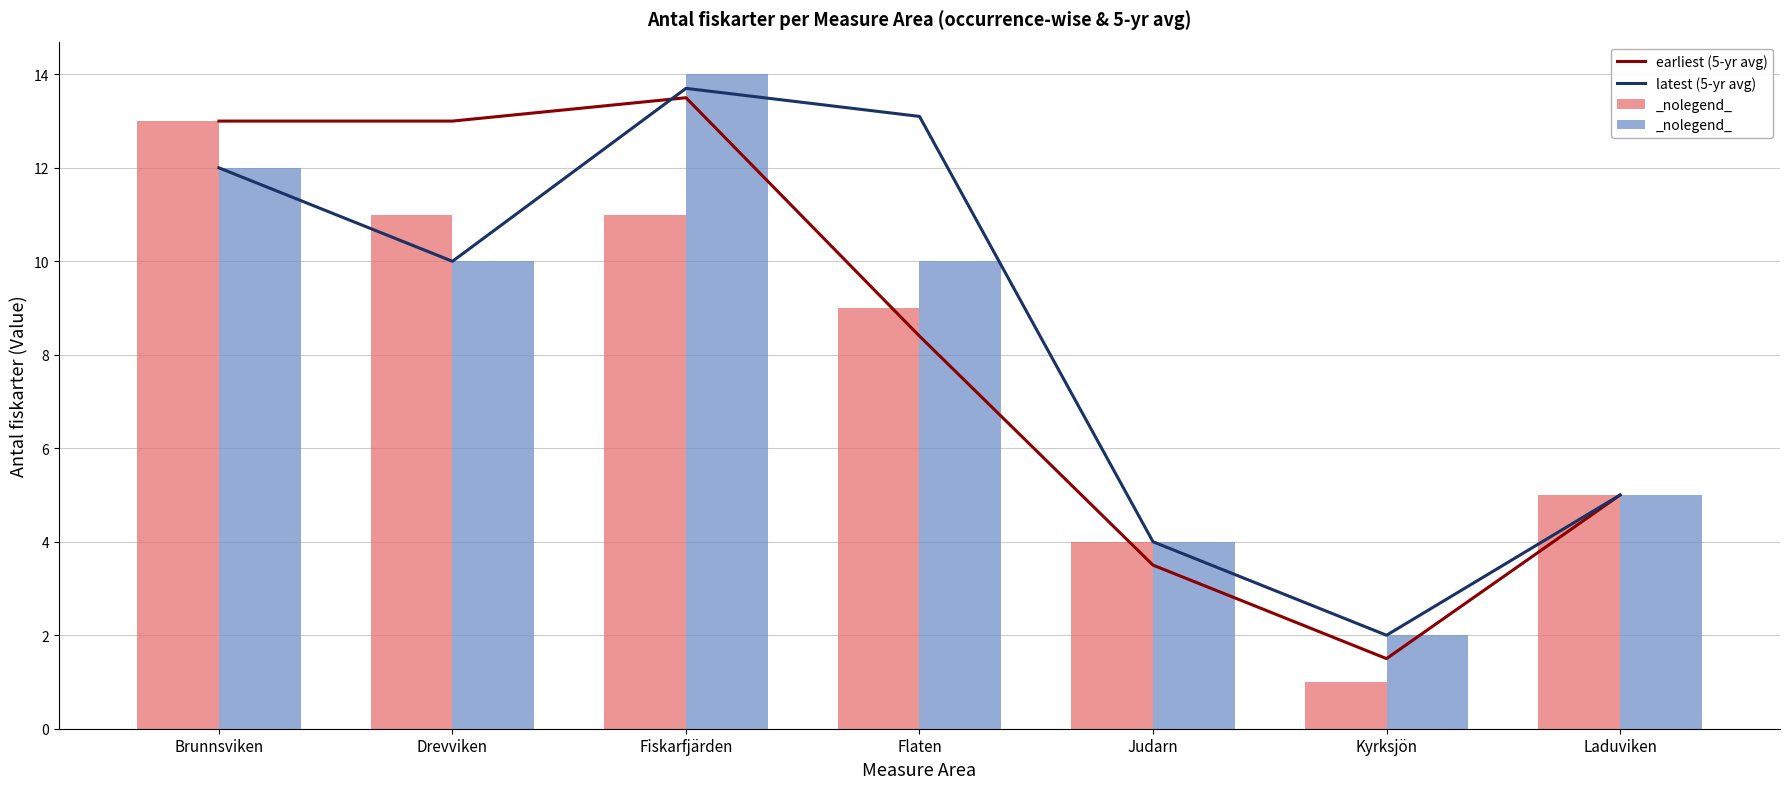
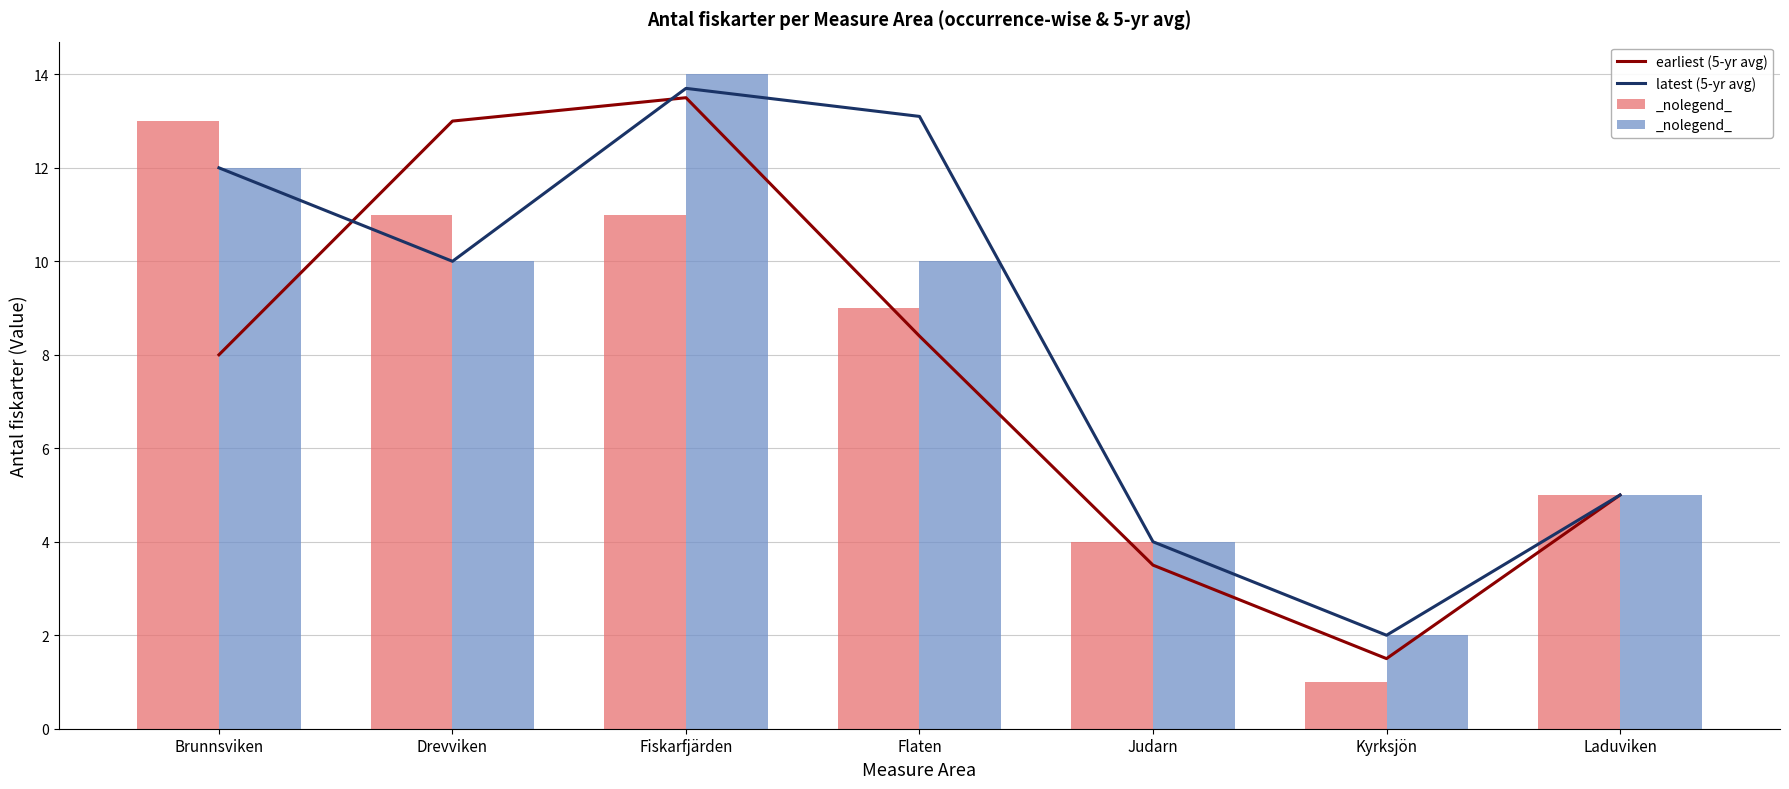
earliest (5-yr avg), Brunnsviken: 13 -> 8
